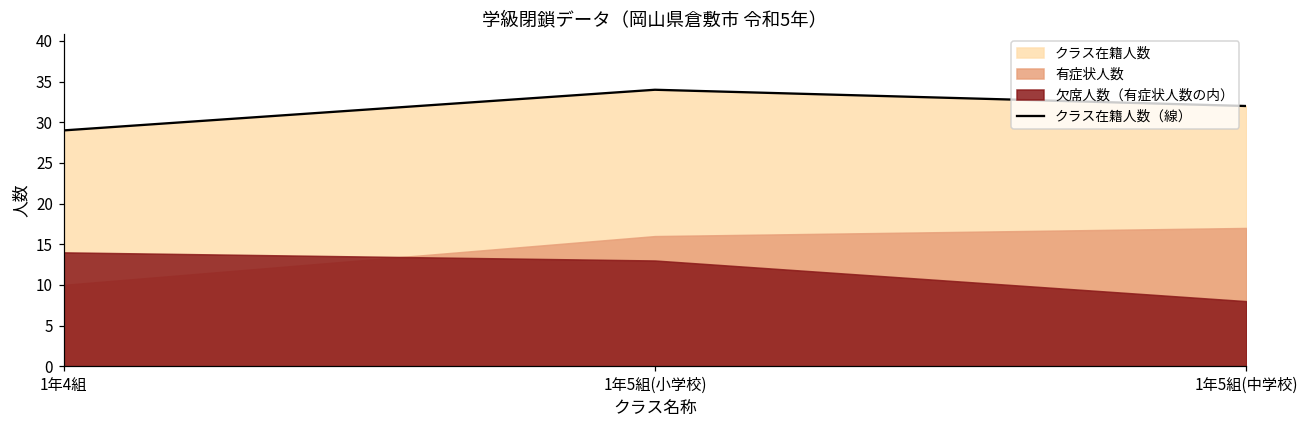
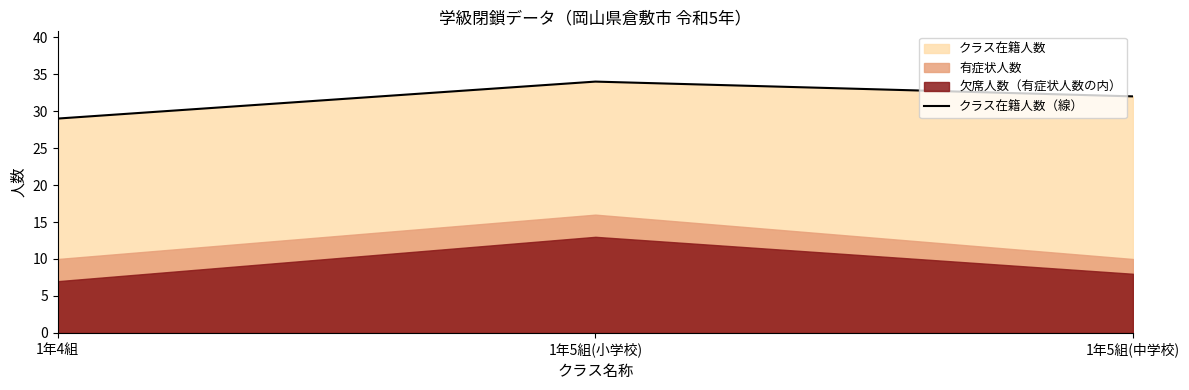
欠席人数（有症状人数の内）, 1年4組: 14 -> 7
有症状人数, 1年5組(中学校): 17 -> 10
